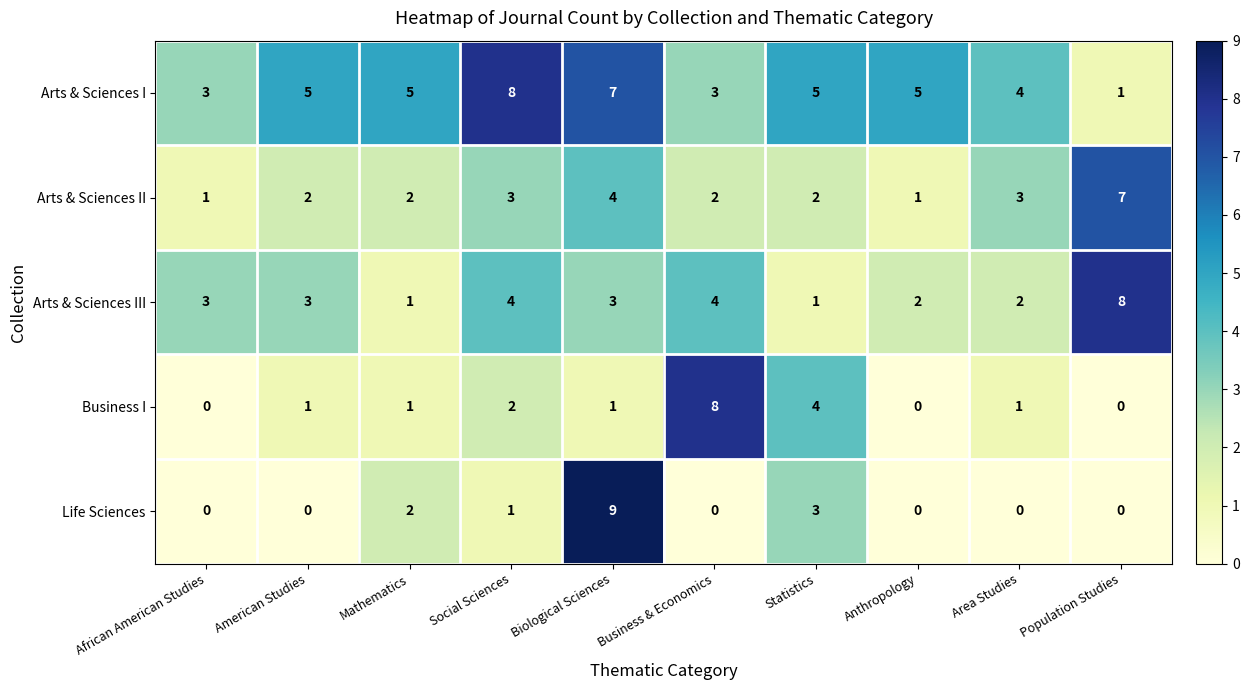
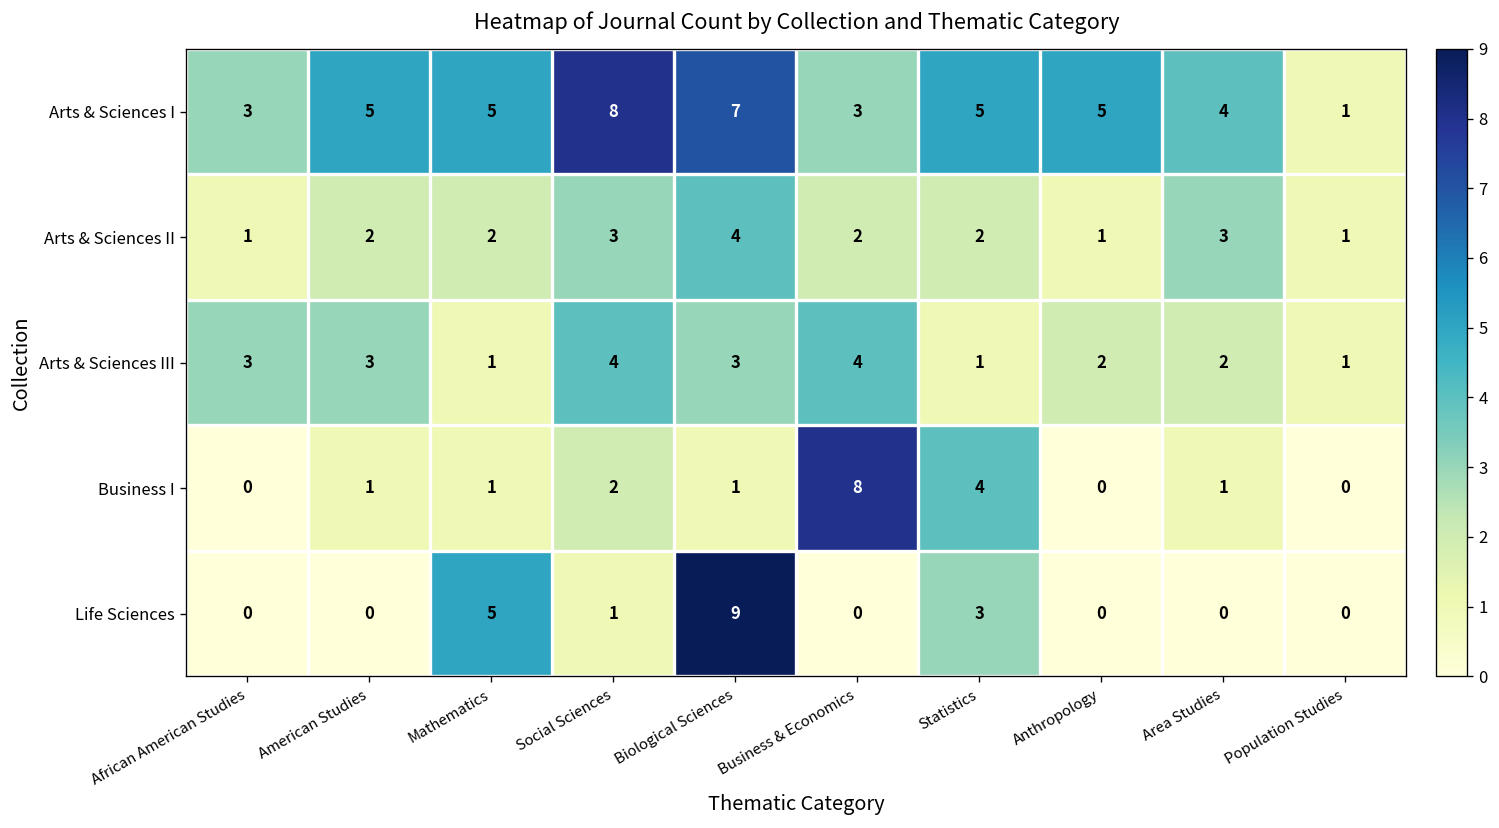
Arts & Sciences II, Population Studies: 7 -> 1
Arts & Sciences III, Population Studies: 8 -> 1
Life Sciences, Mathematics: 2 -> 5
